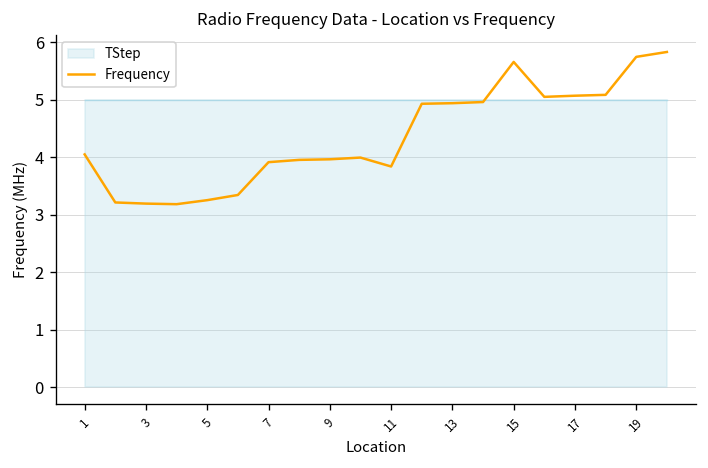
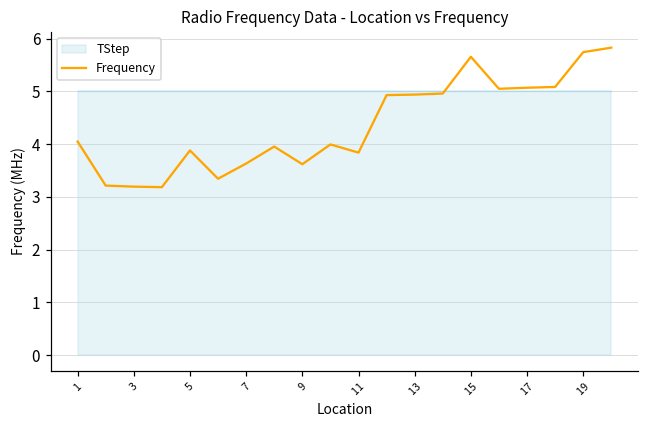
Frequency, 5: 3.3 -> 3.9
Frequency, 7: 3.9 -> 3.6
Frequency, 9: 4.0 -> 3.6
